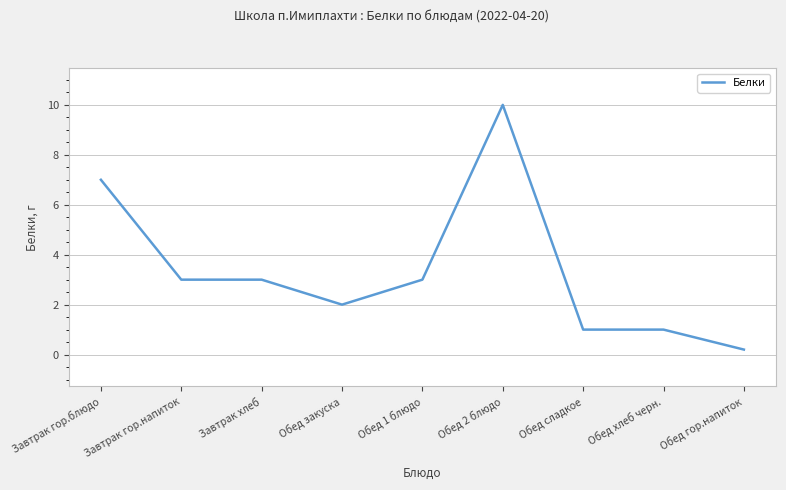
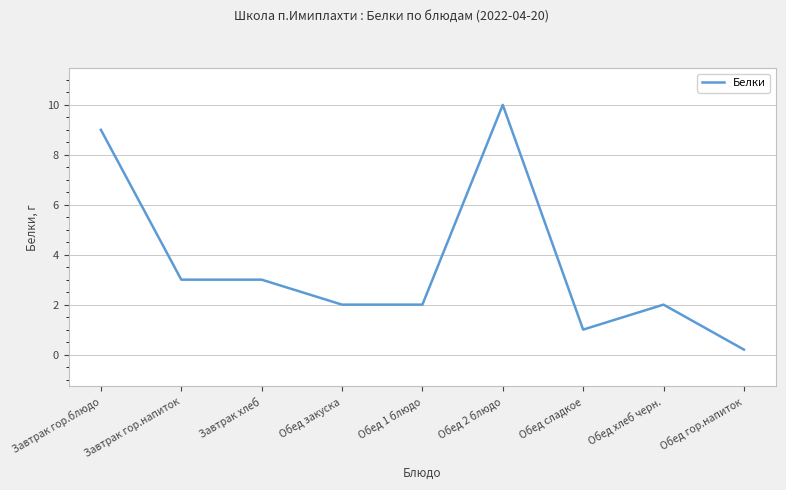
Завтрак гор.блюдо: 7 -> 9
Обед 1 блюдо: 3 -> 2
Обед хлеб черн.: 1 -> 2
